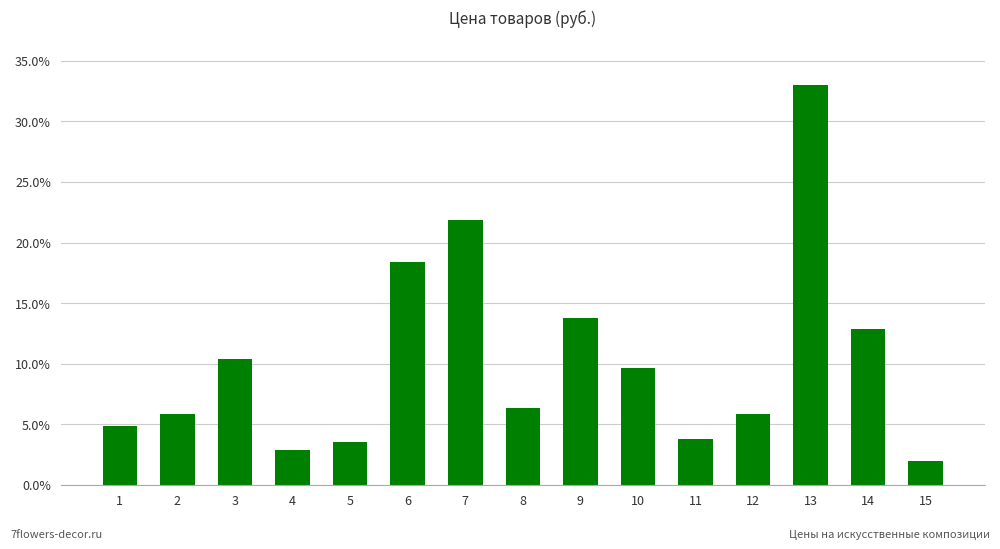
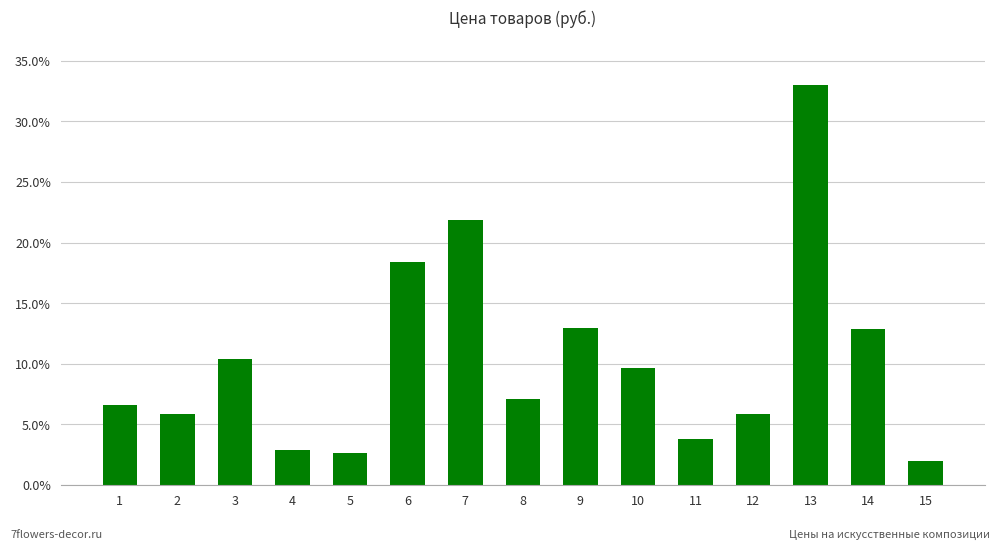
1: 4.9% -> 6.6%
5: 3.5% -> 2.7%
8: 6.3% -> 7.1%
9: 13.8% -> 13.0%
